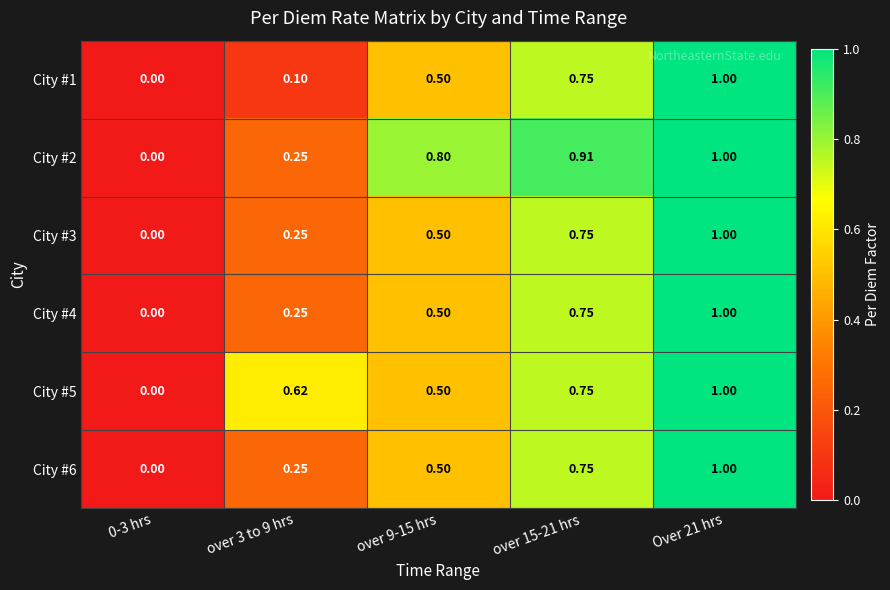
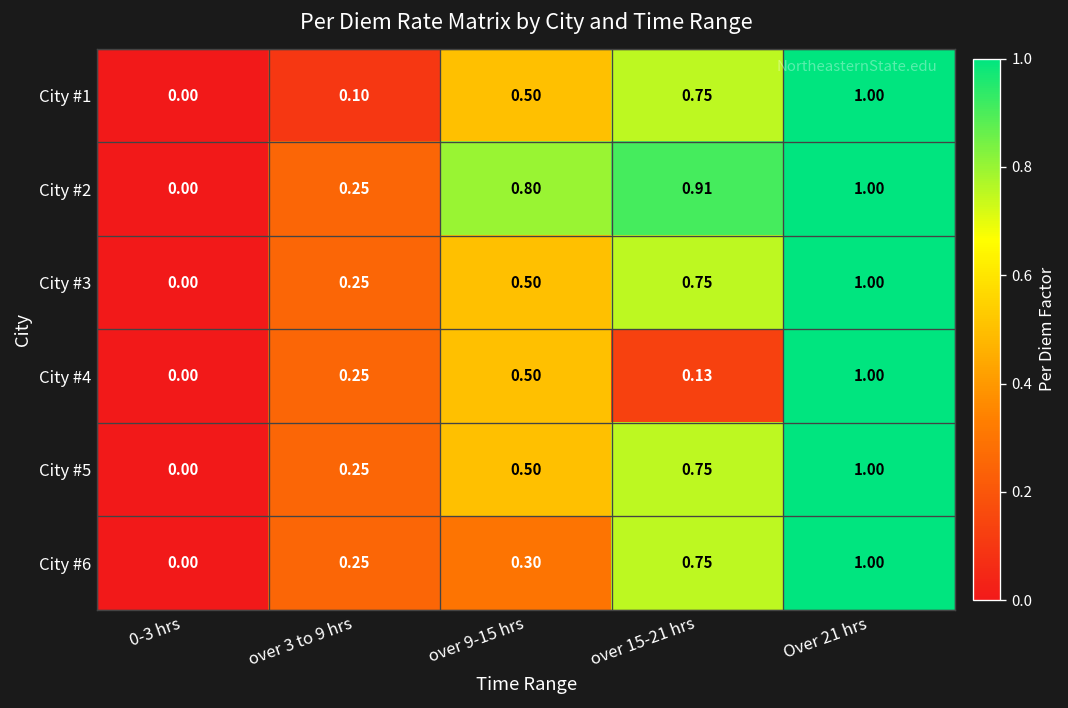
City #4, over 15-21 hrs: 0.75 -> 0.13
City #5, over 3 to 9 hrs: 0.62 -> 0.25
City #6, over 9-15 hrs: 0.50 -> 0.30
